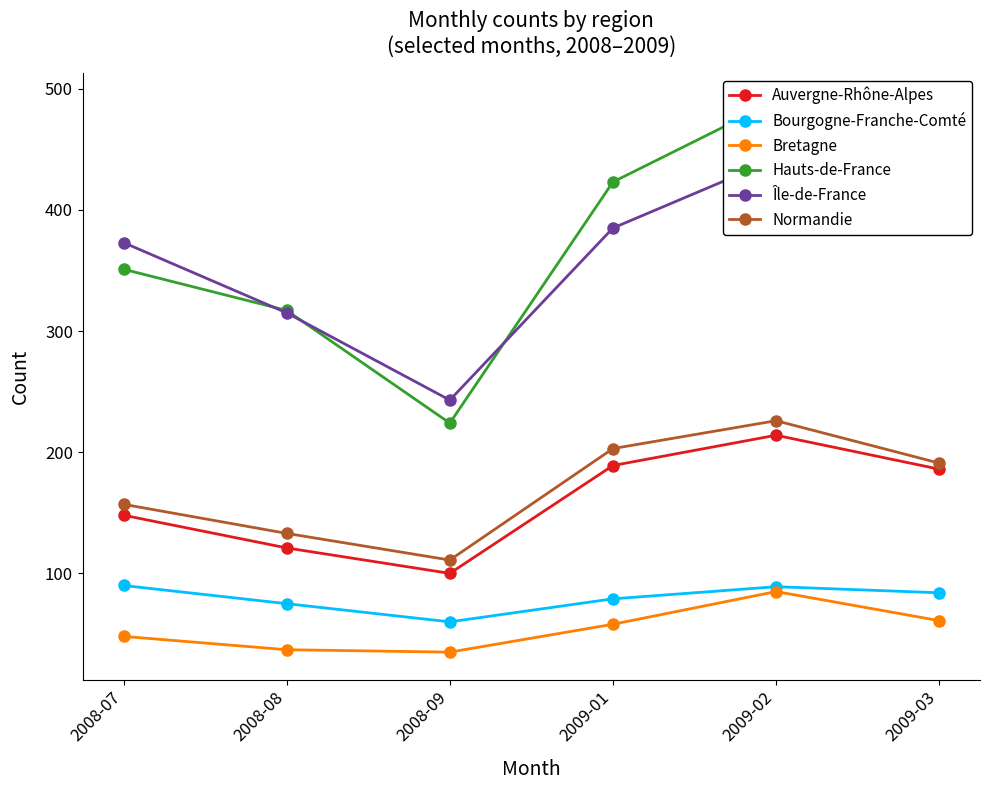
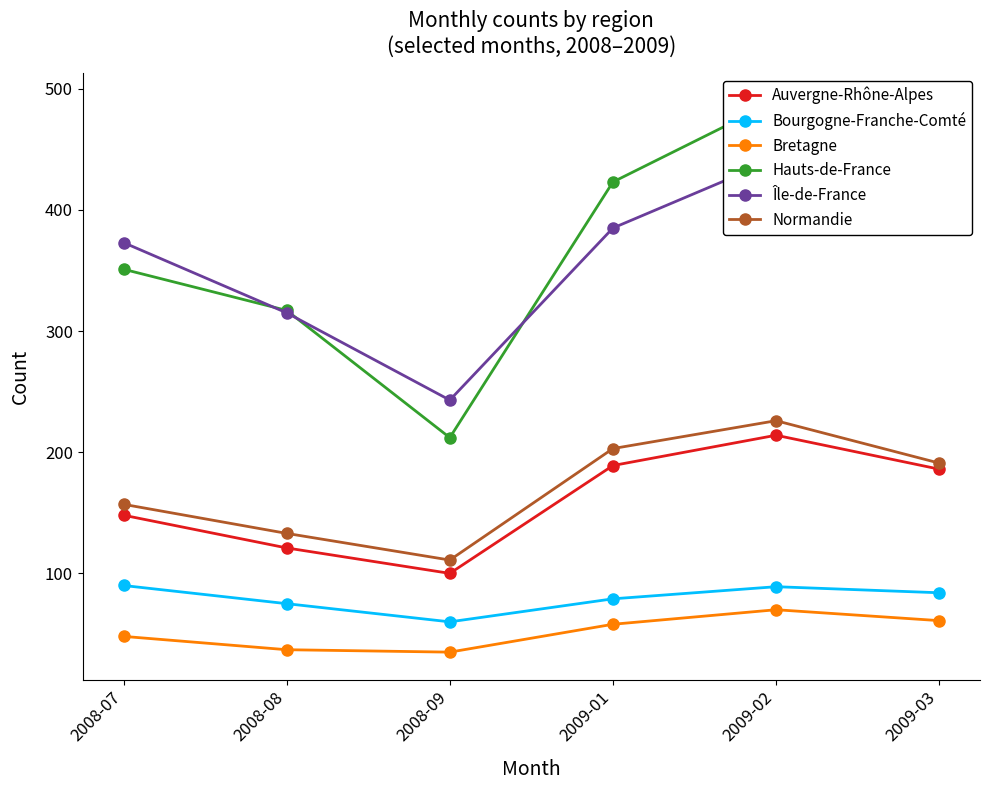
Hauts-de-France, 2008-09: 224 -> 212
Bretagne, 2009-02: 85 -> 70
